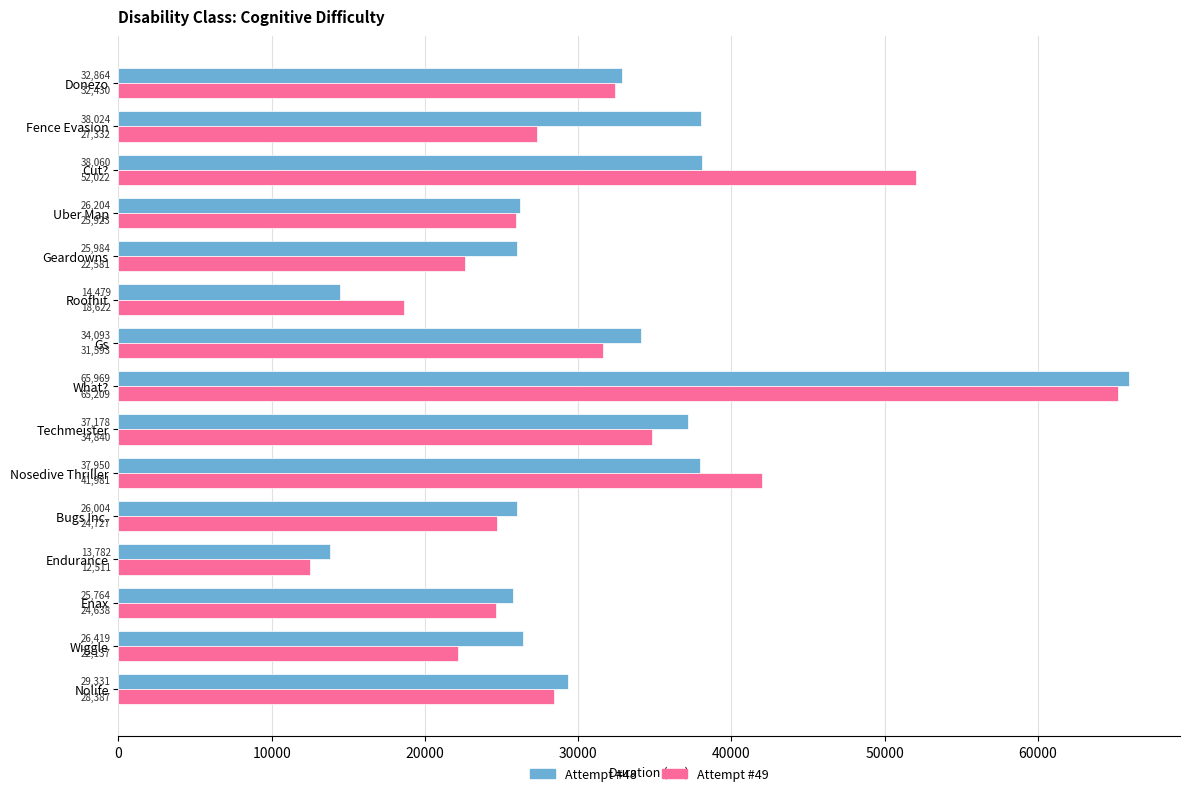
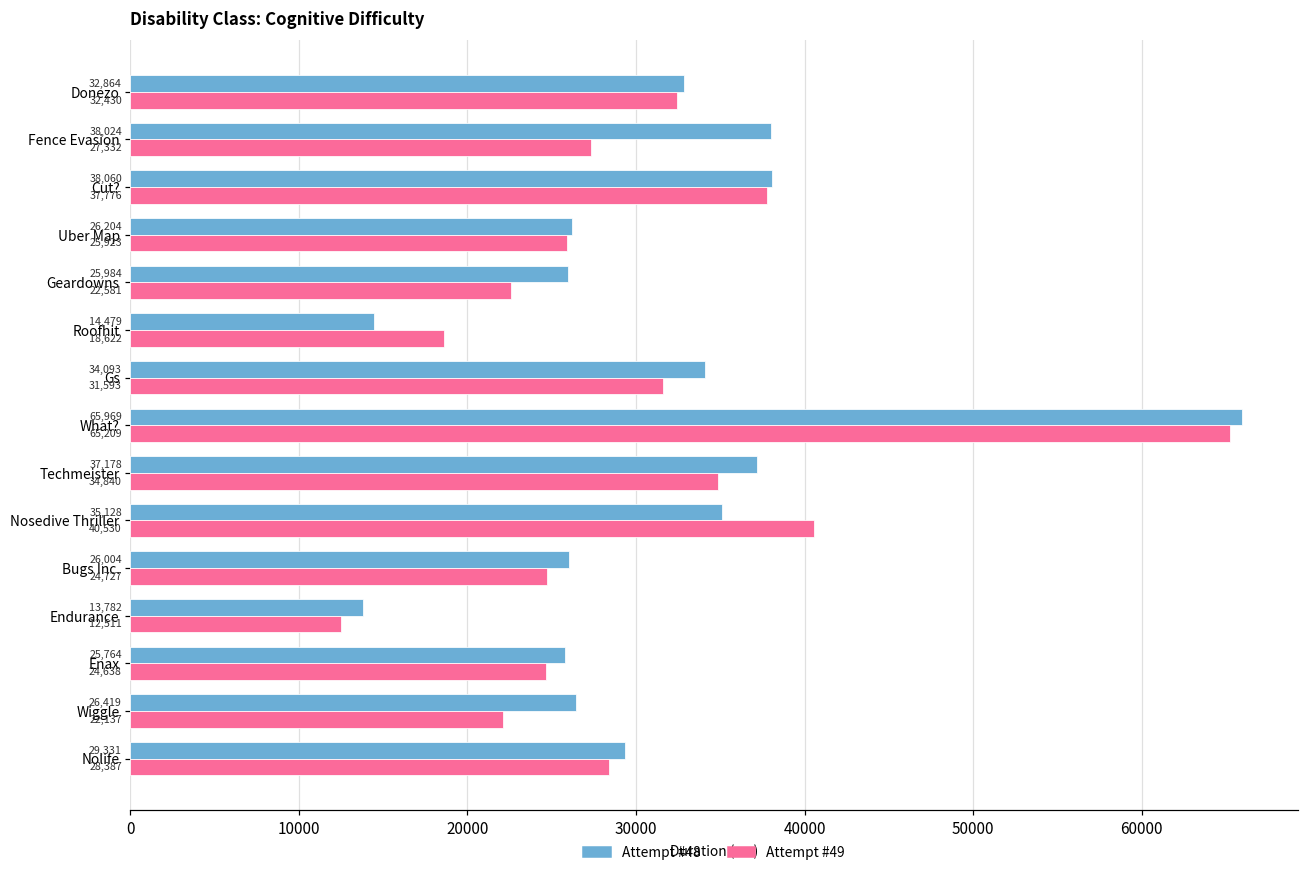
Attempt #49, Cut?: 52,022 -> 37,776
Attempt #48, Nosedive Thriller: 37,950 -> 35,128
Attempt #49, Nosedive Thriller: 41,981 -> 40,530
